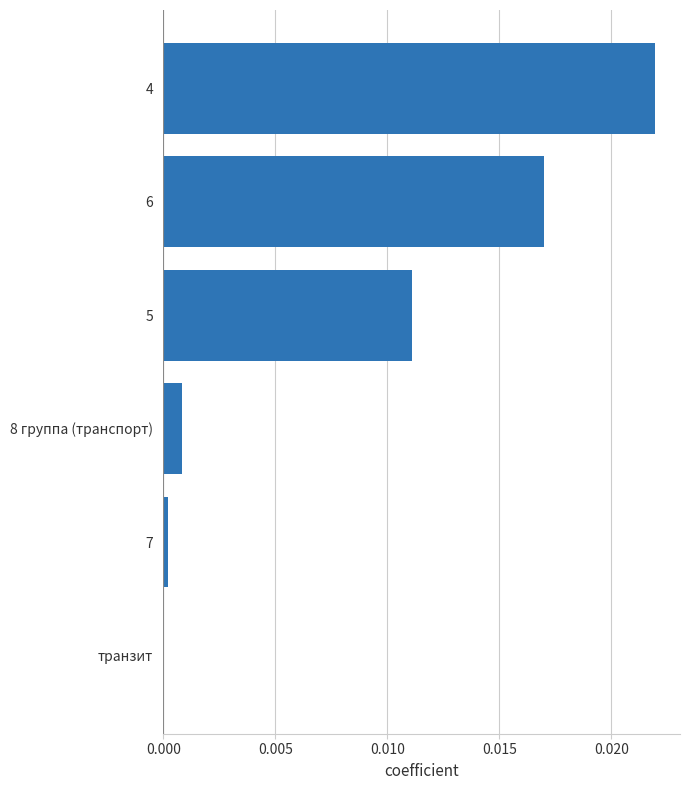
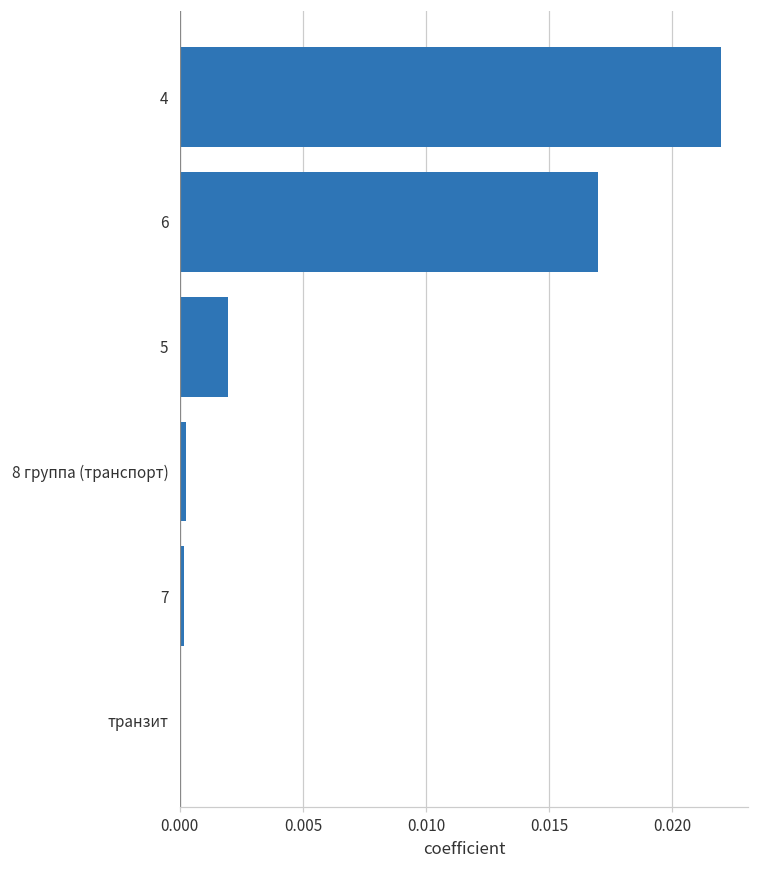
5: 0.0111 -> 0.0020
8 группа (транспорт): 0.0008 -> 0.0003
